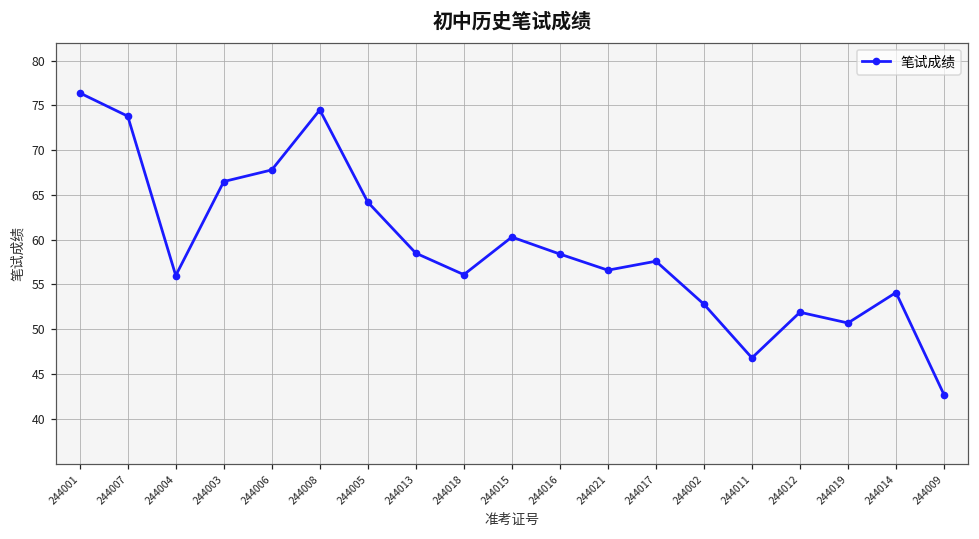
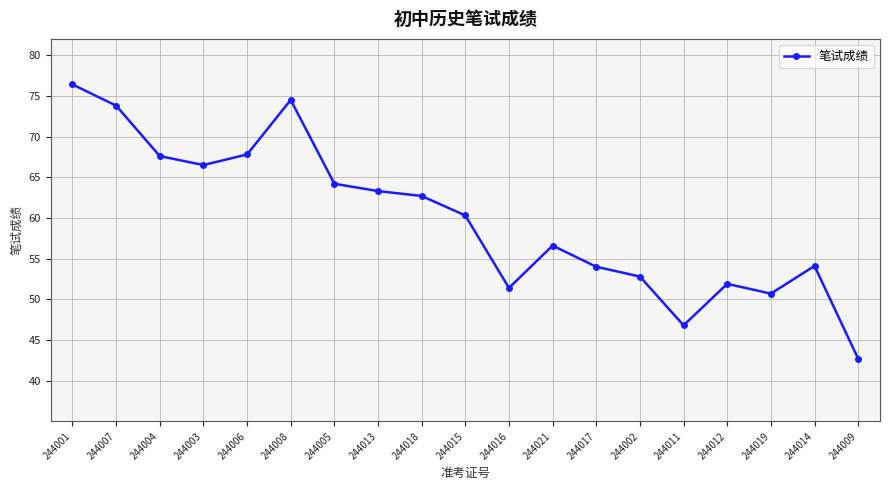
244004: 56 -> 68
244013: 59 -> 63
244018: 56 -> 63
244016: 58 -> 51
244017: 58 -> 54
